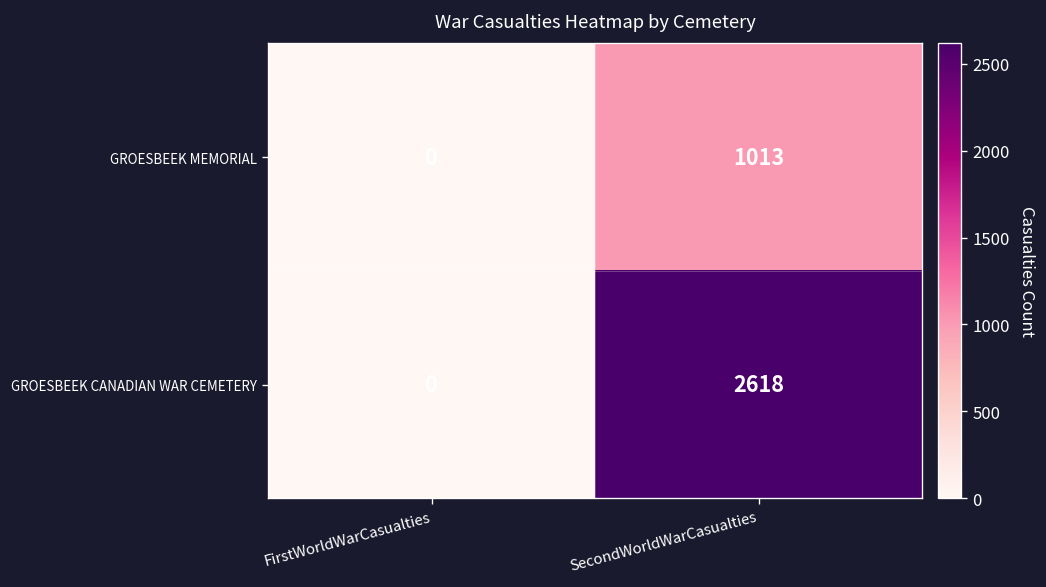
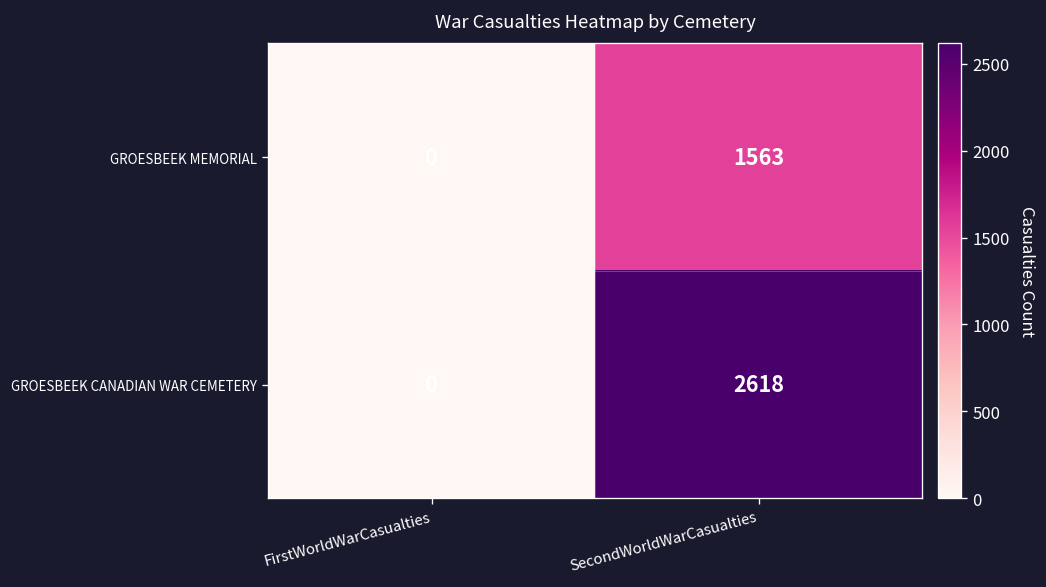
GROESBEEK MEMORIAL, SecondWorldWarCasualties: 1013 -> 1563
